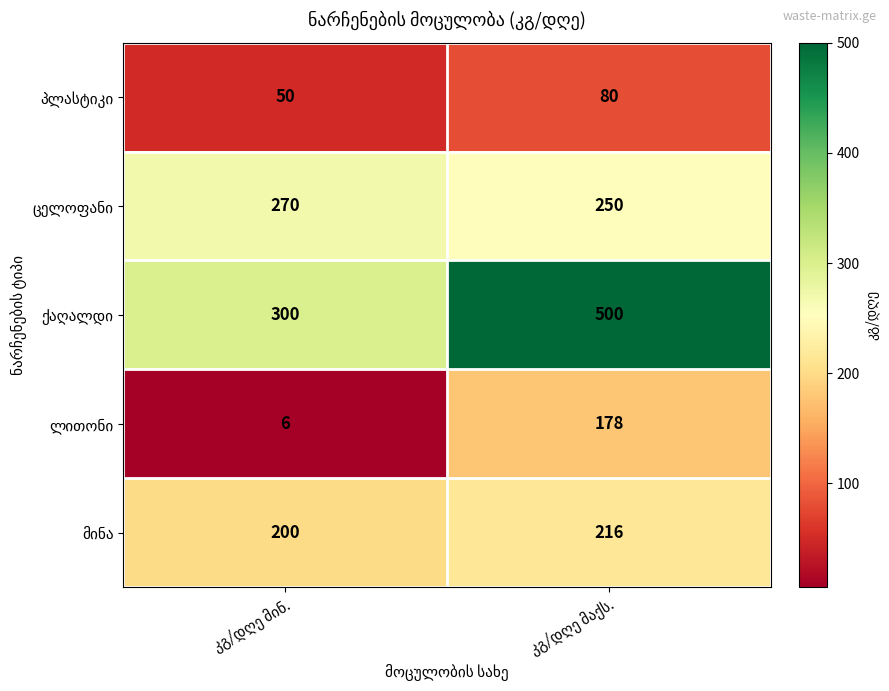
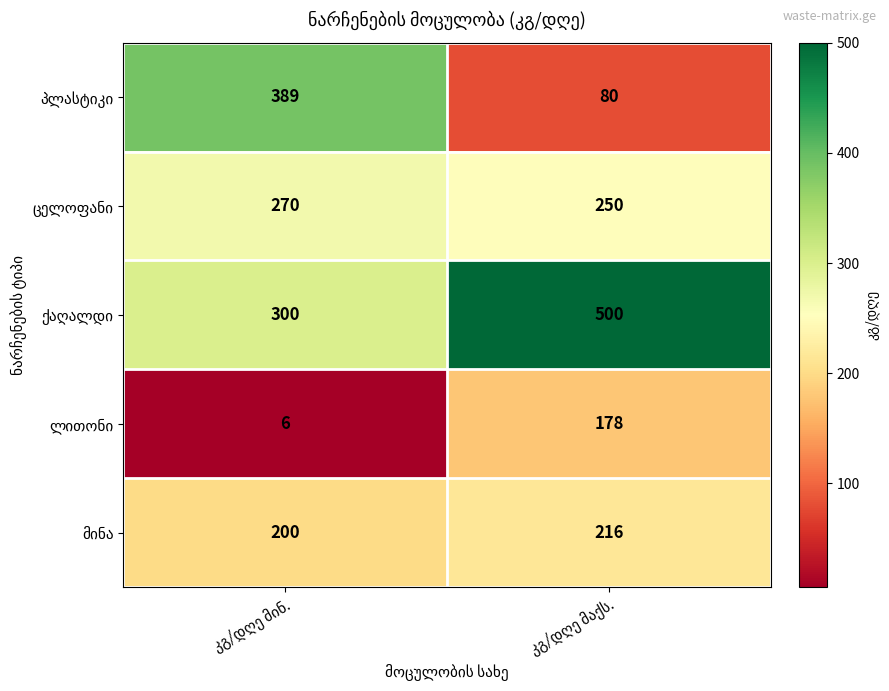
პლასტიკი, კგ/დღე მინ.: 50 -> 389
